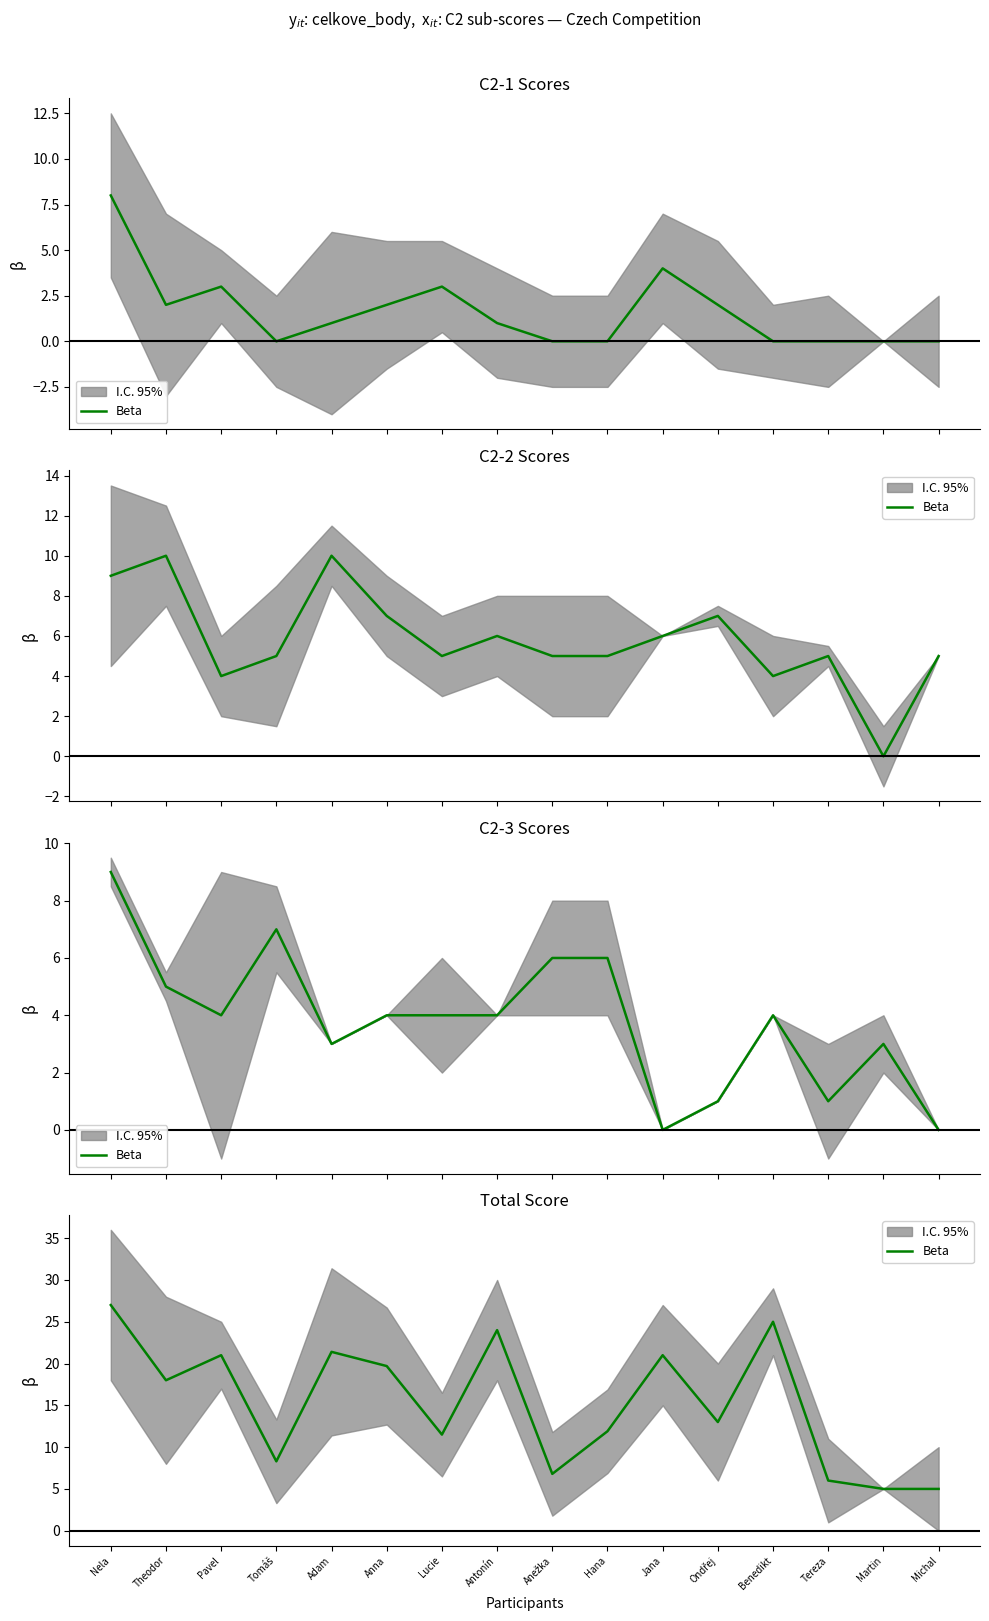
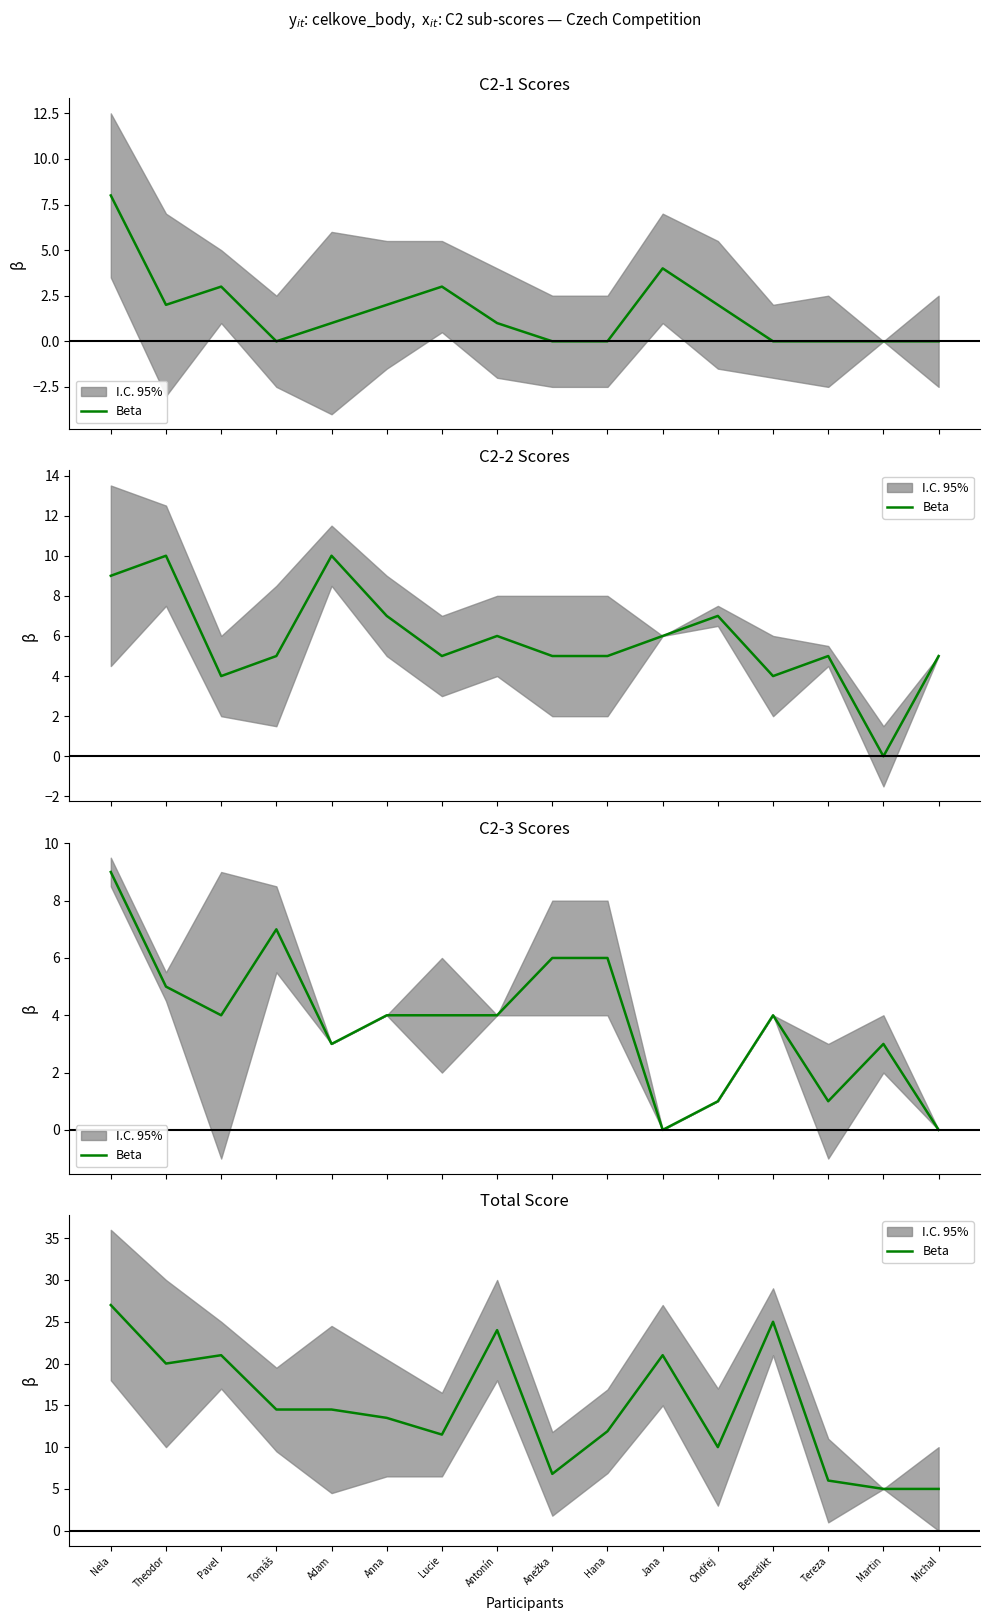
Total Score, Beta, Theodor: 18 -> 20
Total Score, Beta, Tomáš: 8 -> 15
Total Score, Beta, Adam: 21 -> 15
Total Score, Beta, Anna: 20 -> 14
Total Score, Beta, Ondřej: 13 -> 10
